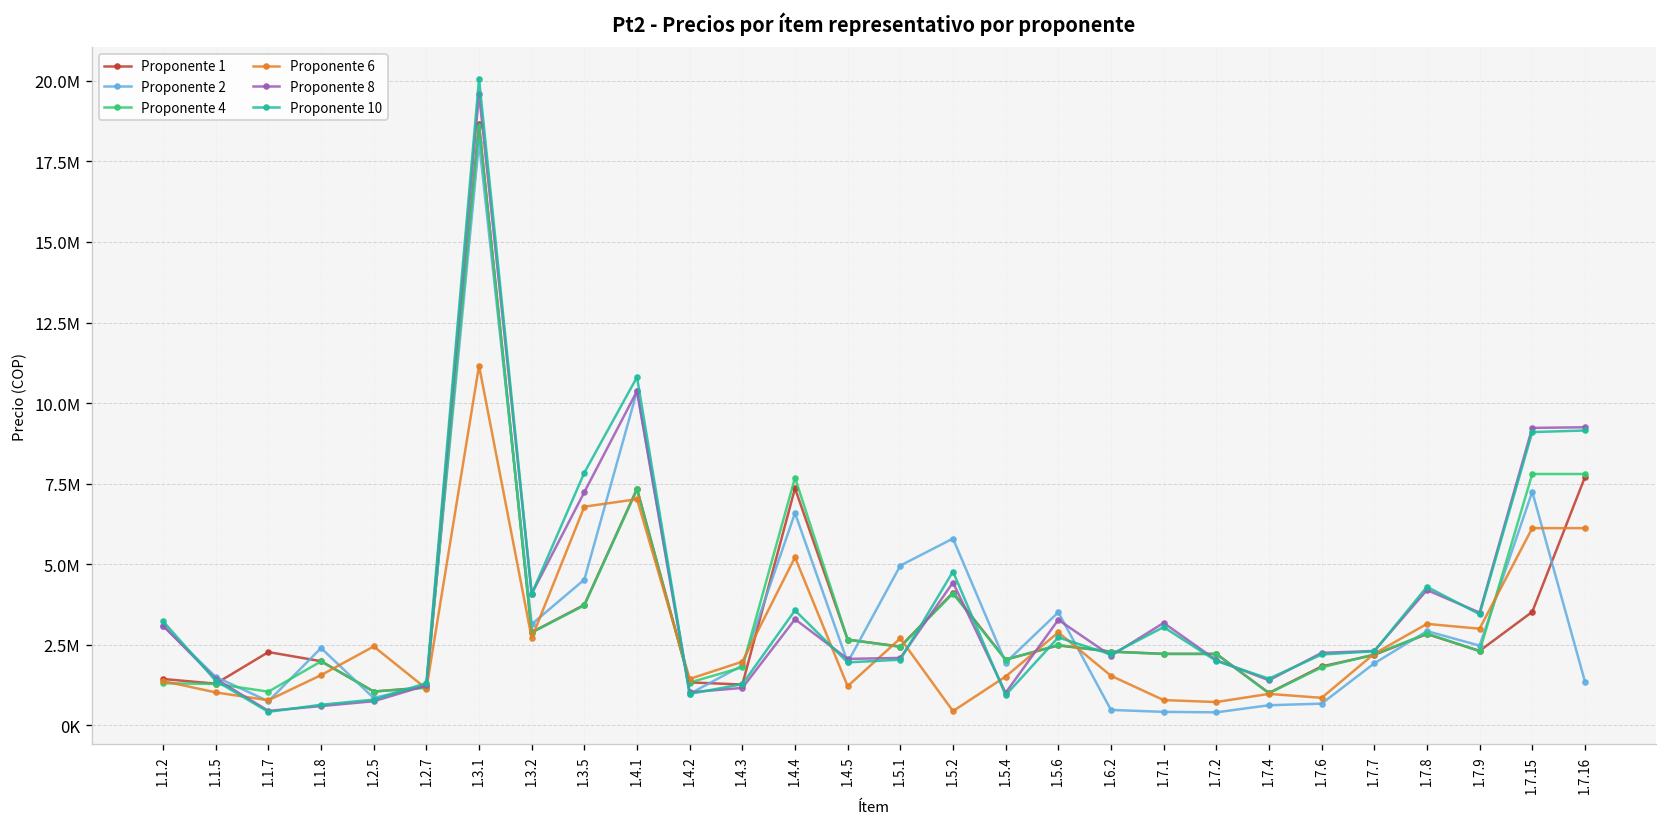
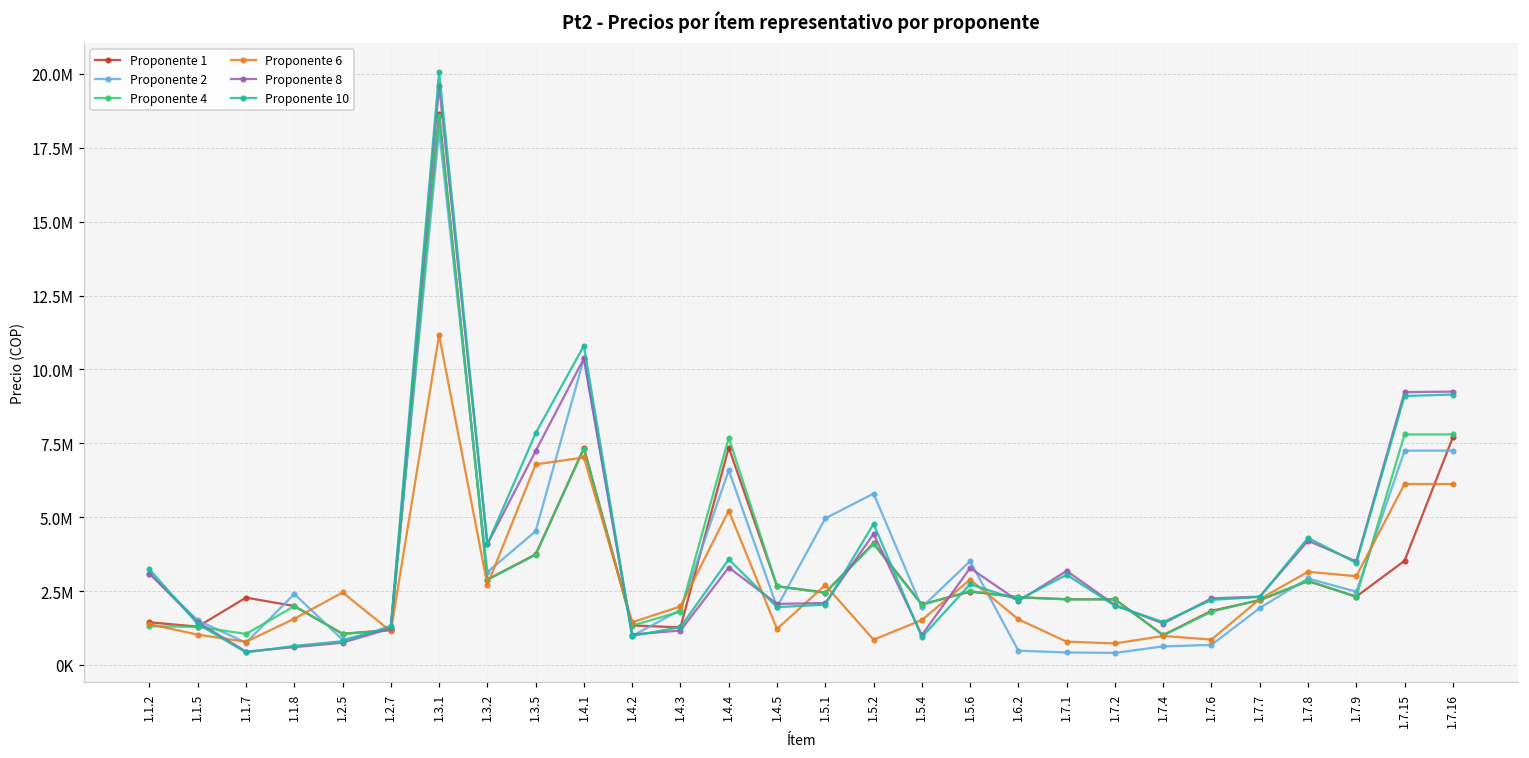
Proponente 6, 1.5.2: 400000 -> 900000
Proponente 2, 1.7.16: 1400000 -> 7300000
